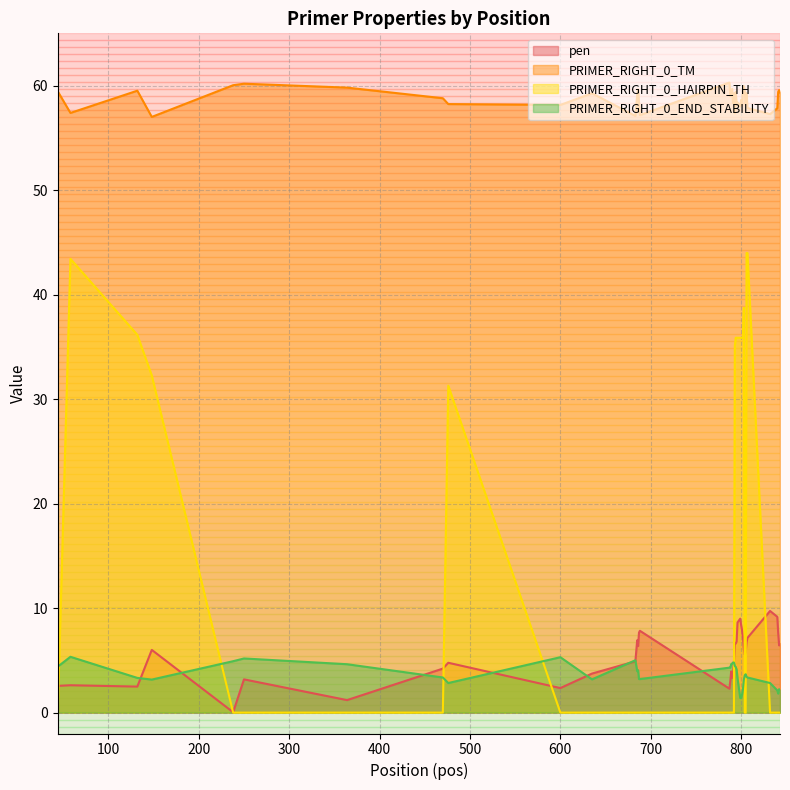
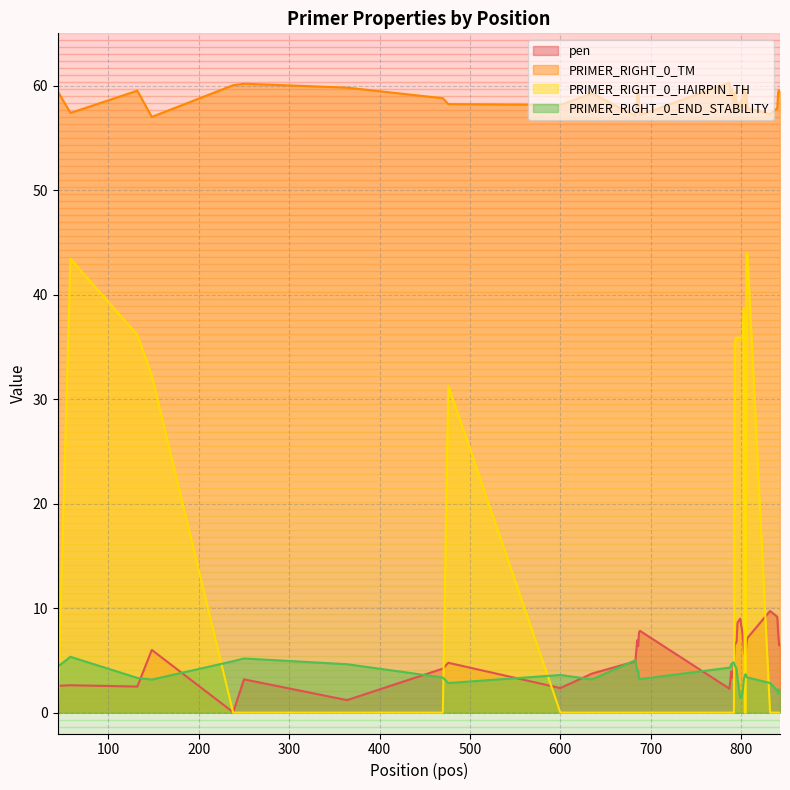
PRIMER_RIGHT_0_END_STABILITY, 600: 5.3 -> 3.6
